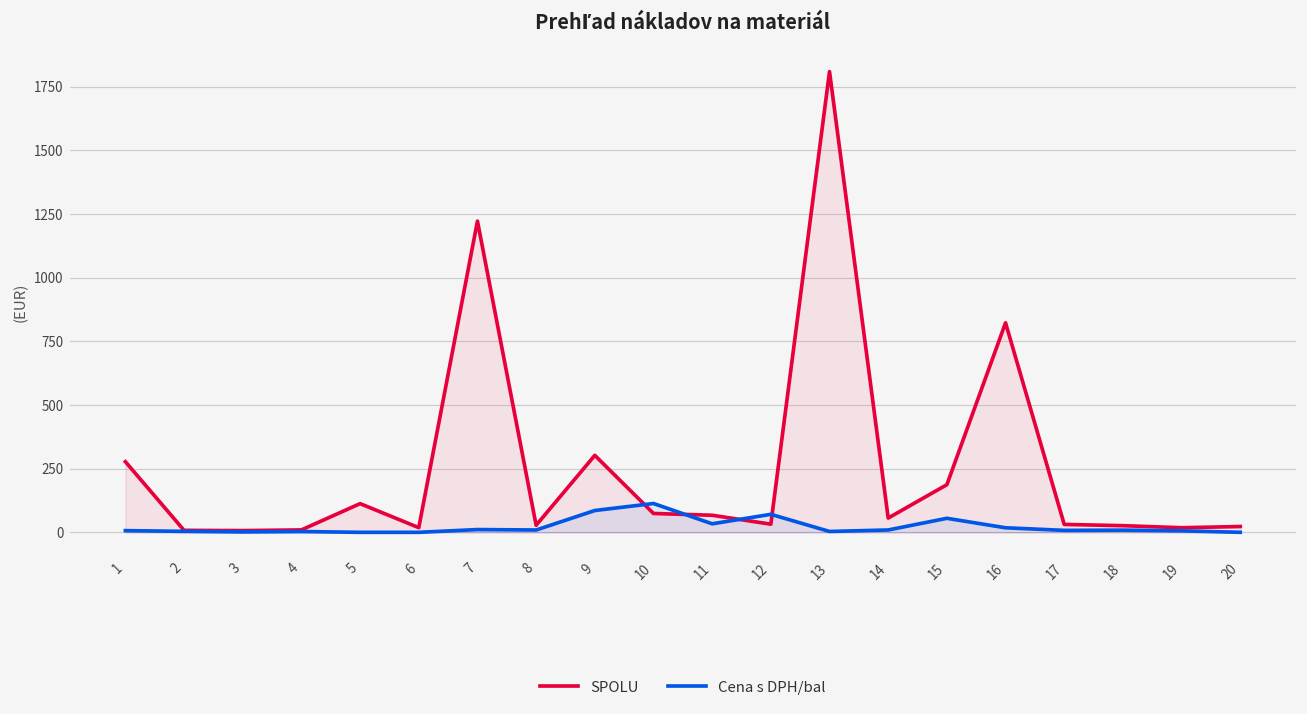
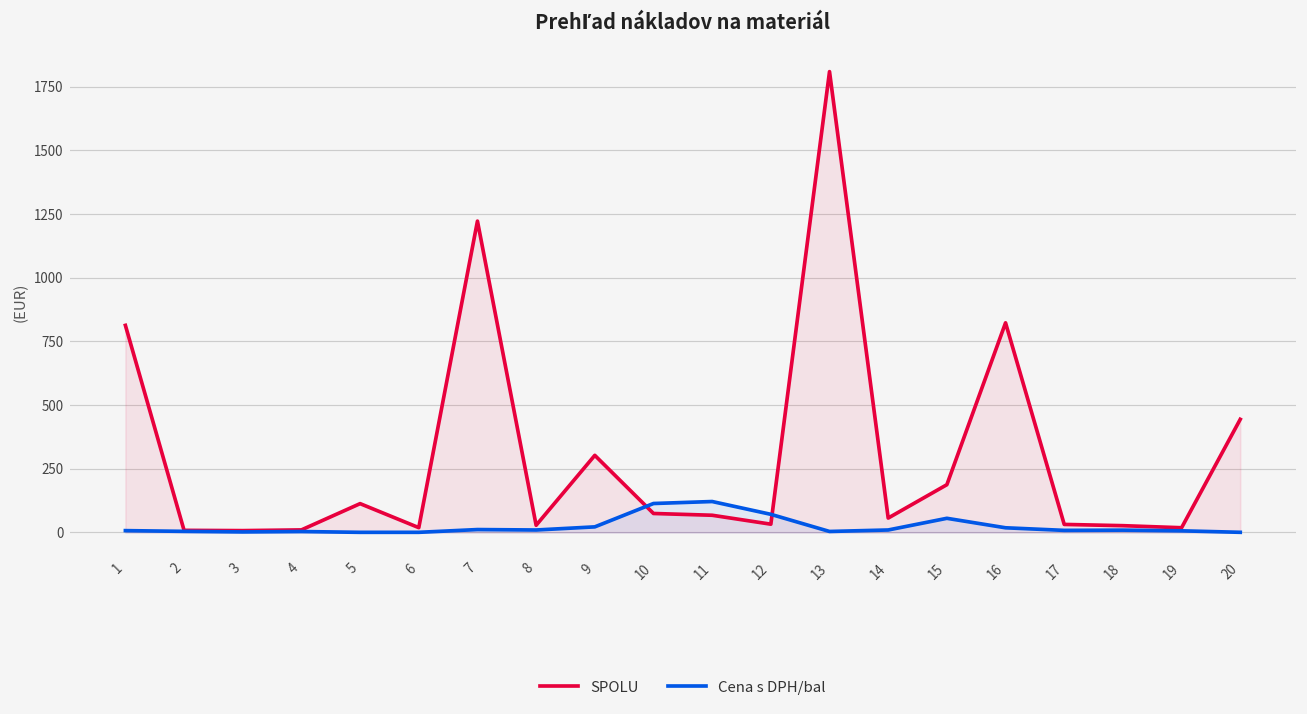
SPOLU, 1: 280 -> 810
Cena s DPH/bal, 9: 90 -> 20
Cena s DPH/bal, 11: 30 -> 120
SPOLU, 20: 20 -> 440
